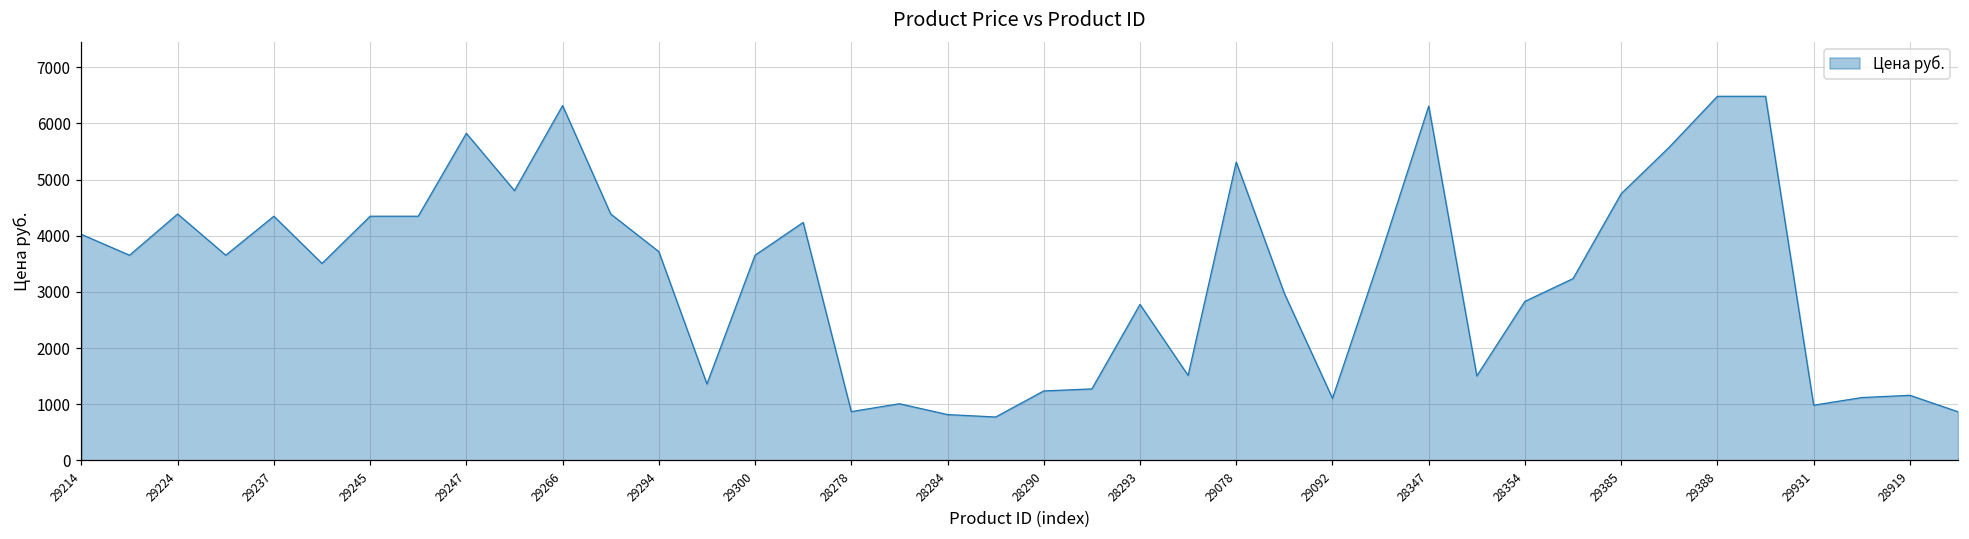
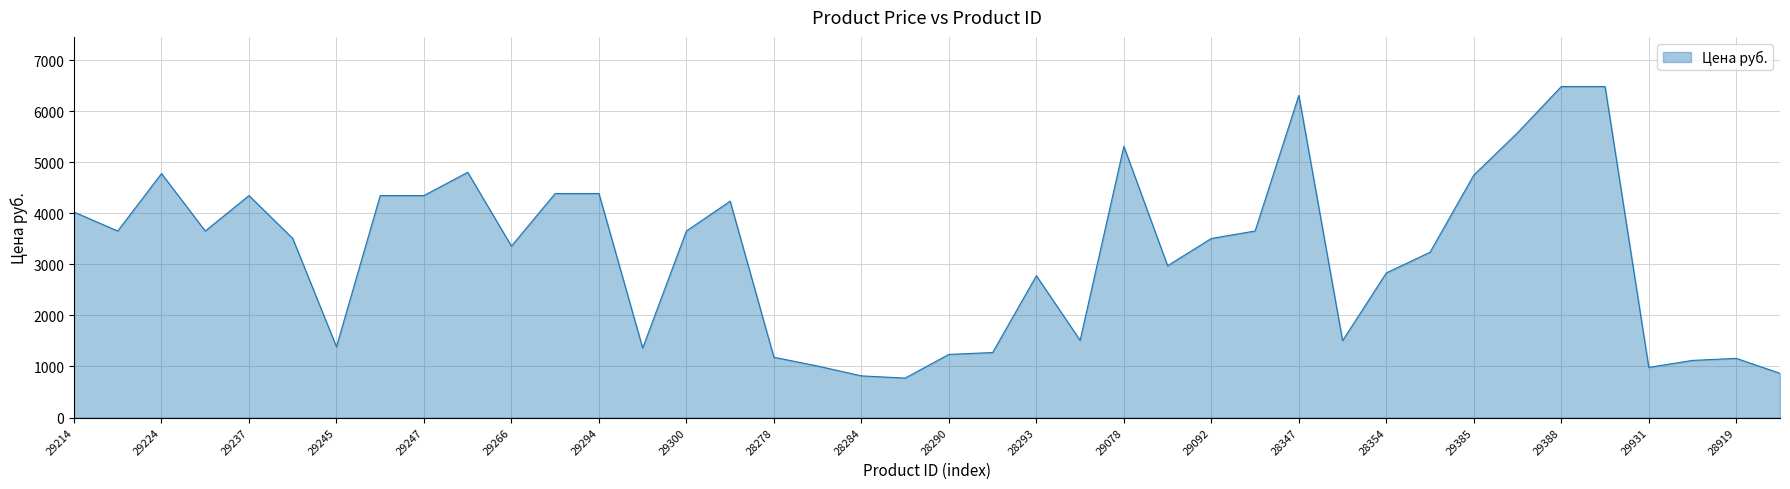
29224: 4400 -> 4800
29245: 4300 -> 1400
29247: 5800 -> 4300
29266: 6300 -> 3400
29294: 3700 -> 4400
28278: 900 -> 1200
29092: 1100 -> 3500
